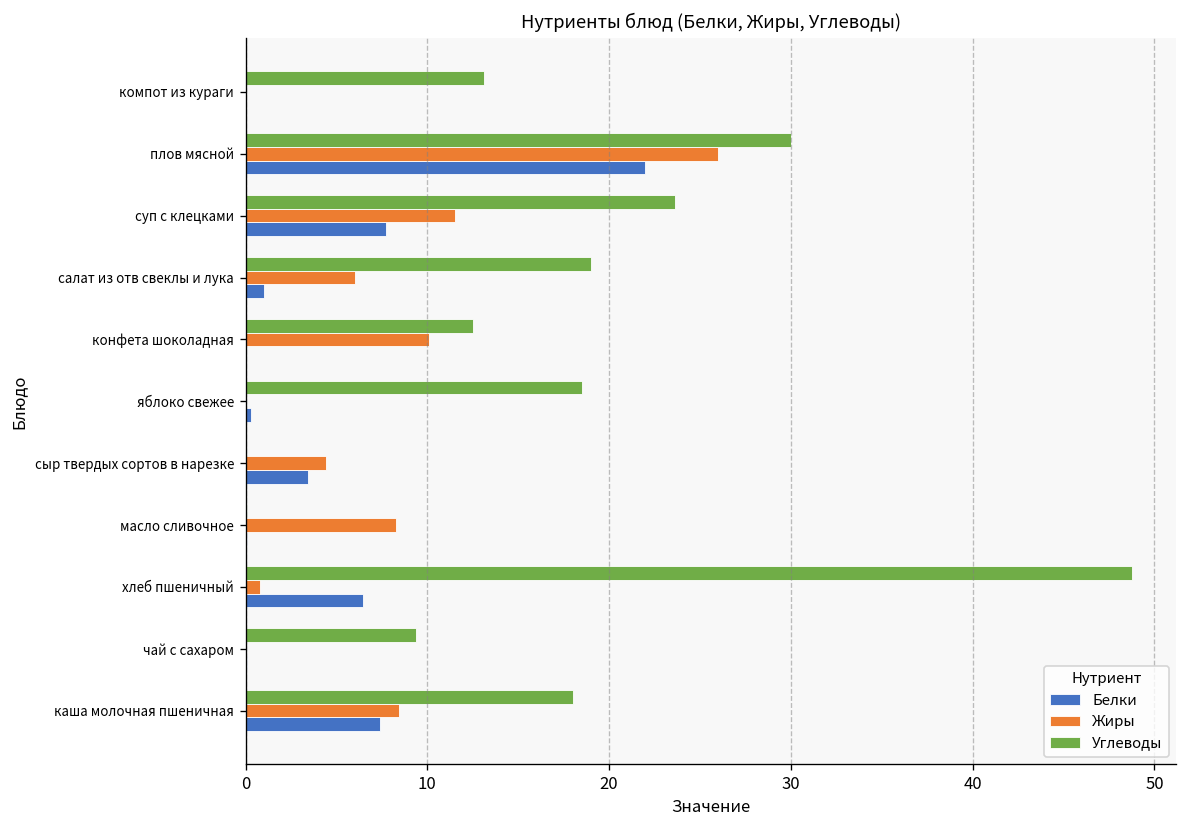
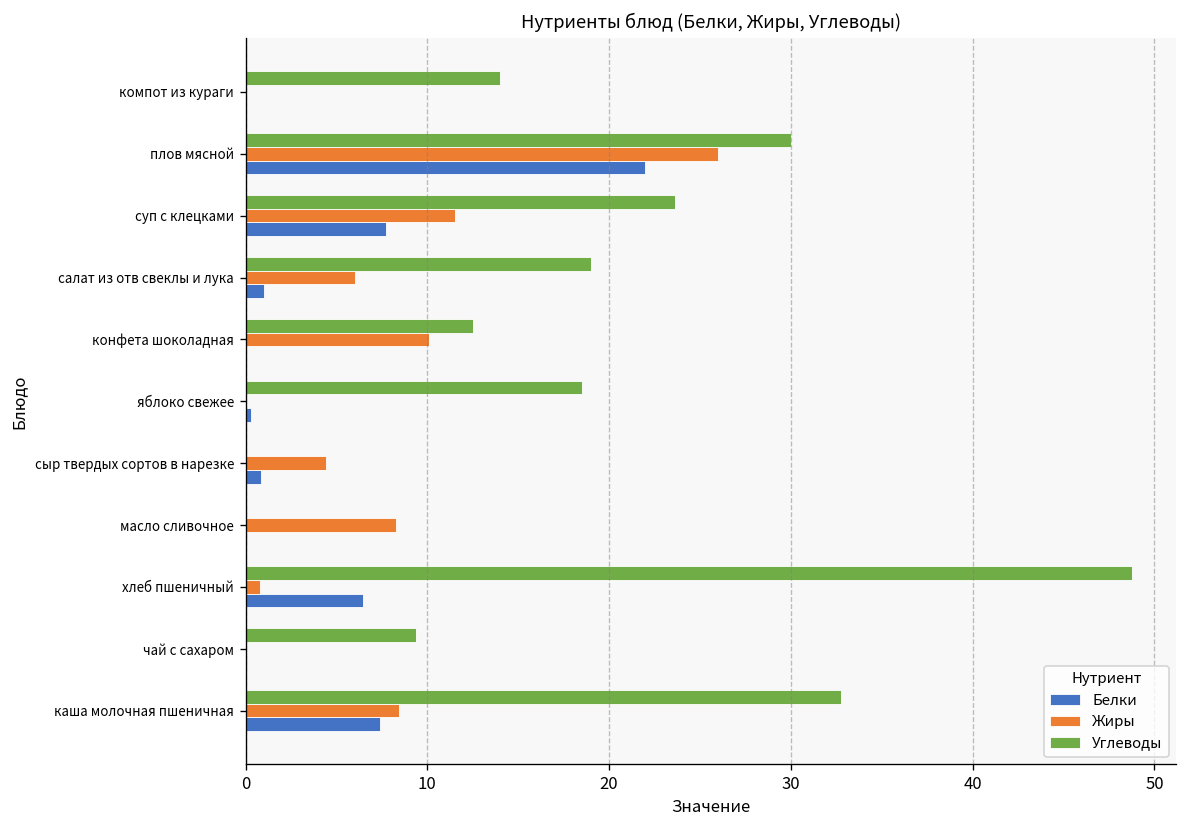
Углеводы, компот из кураги: 13.1 -> 14.0
Белки, сыр твердых сортов в нарезке: 3.5 -> 0.9
Углеводы, каша молочная пшеничная: 18.0 -> 32.7
